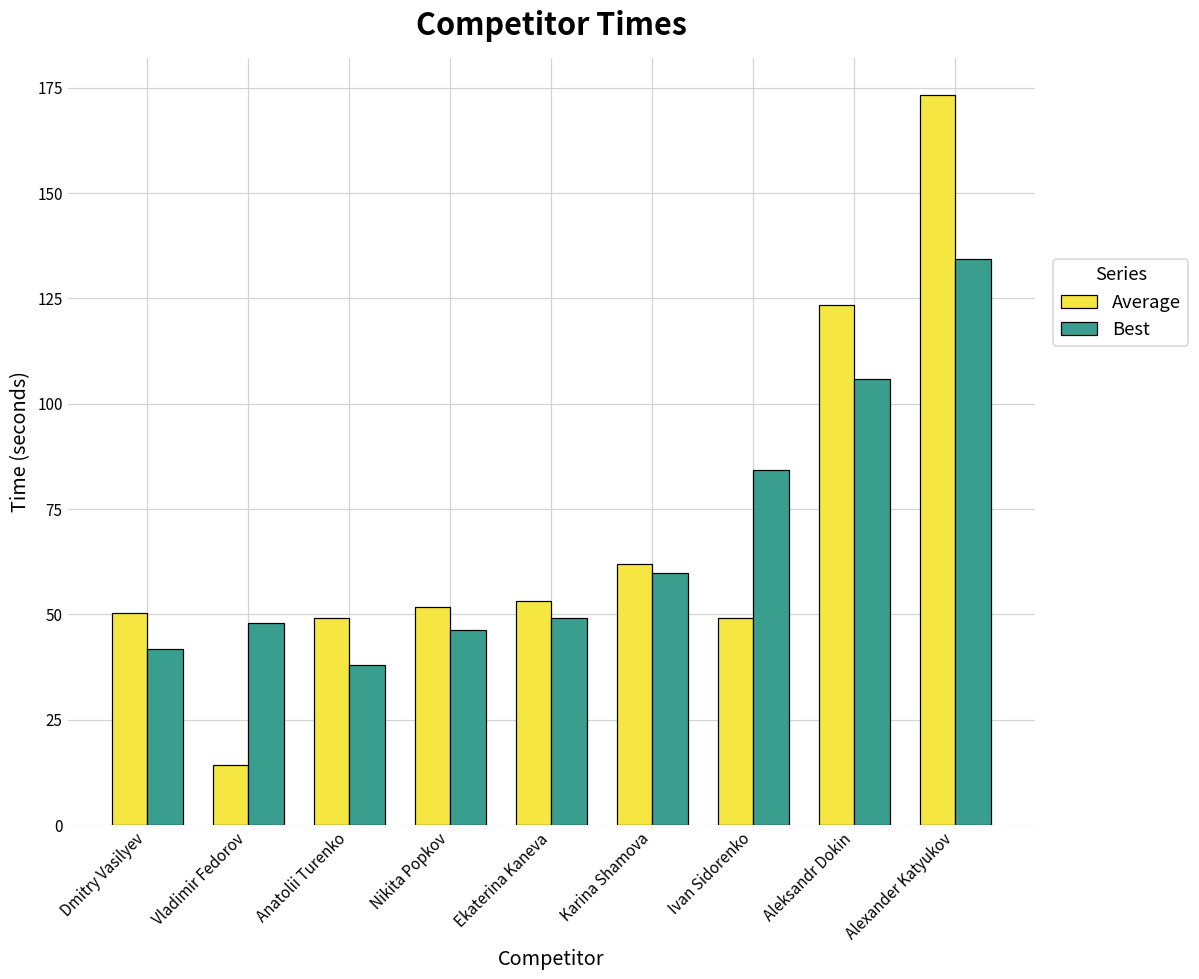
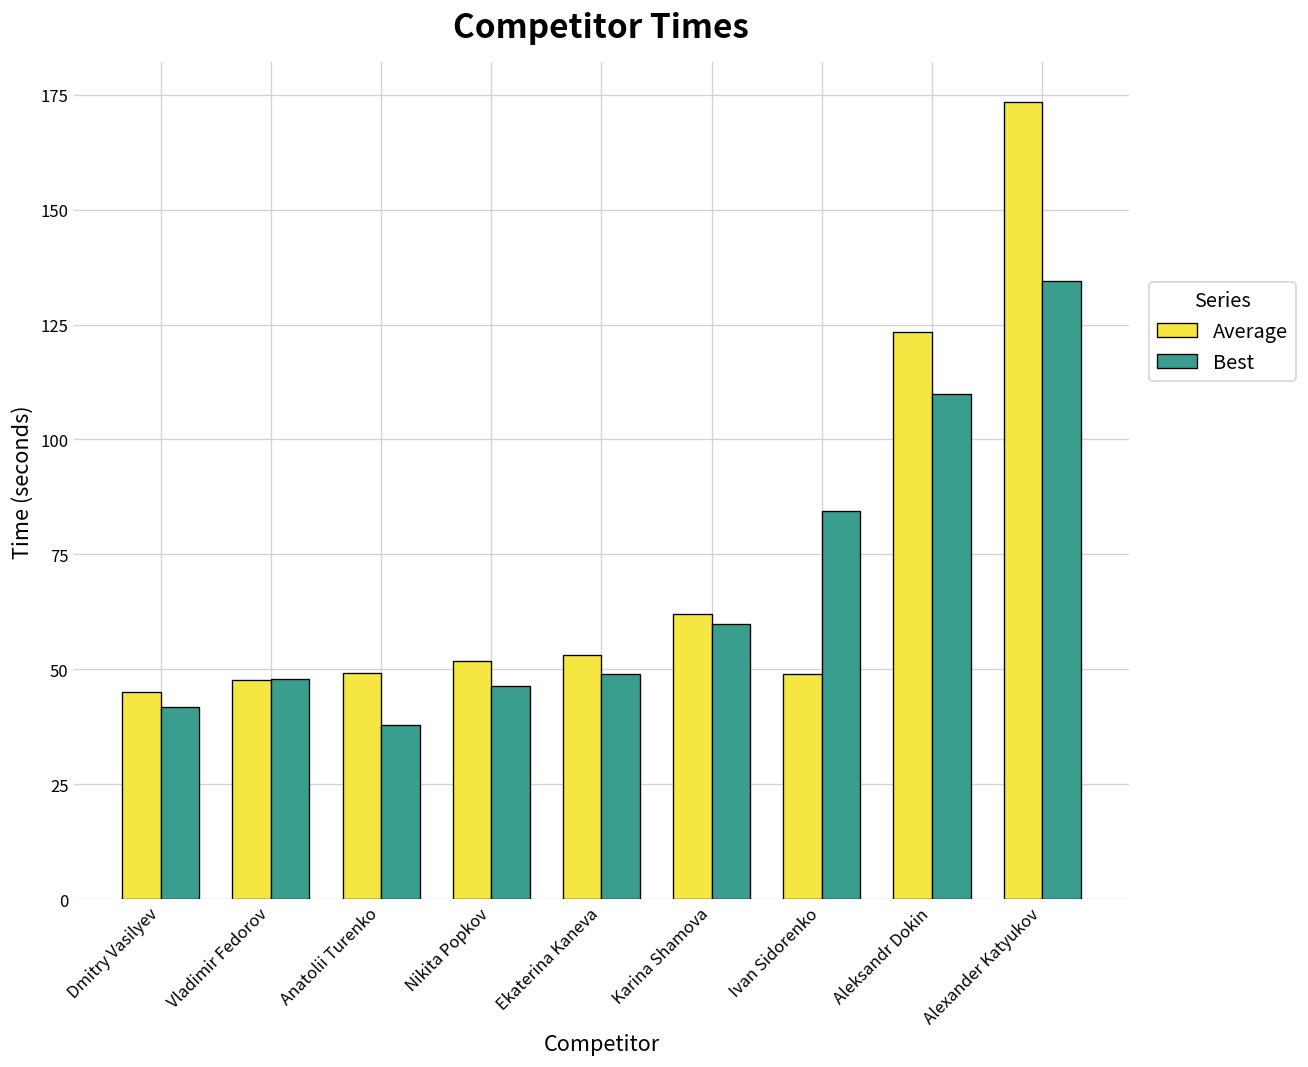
Average, Dmitry Vasilyev: 50 -> 45
Average, Vladimir Fedorov: 14 -> 48
Best, Aleksandr Dokin: 106 -> 110
